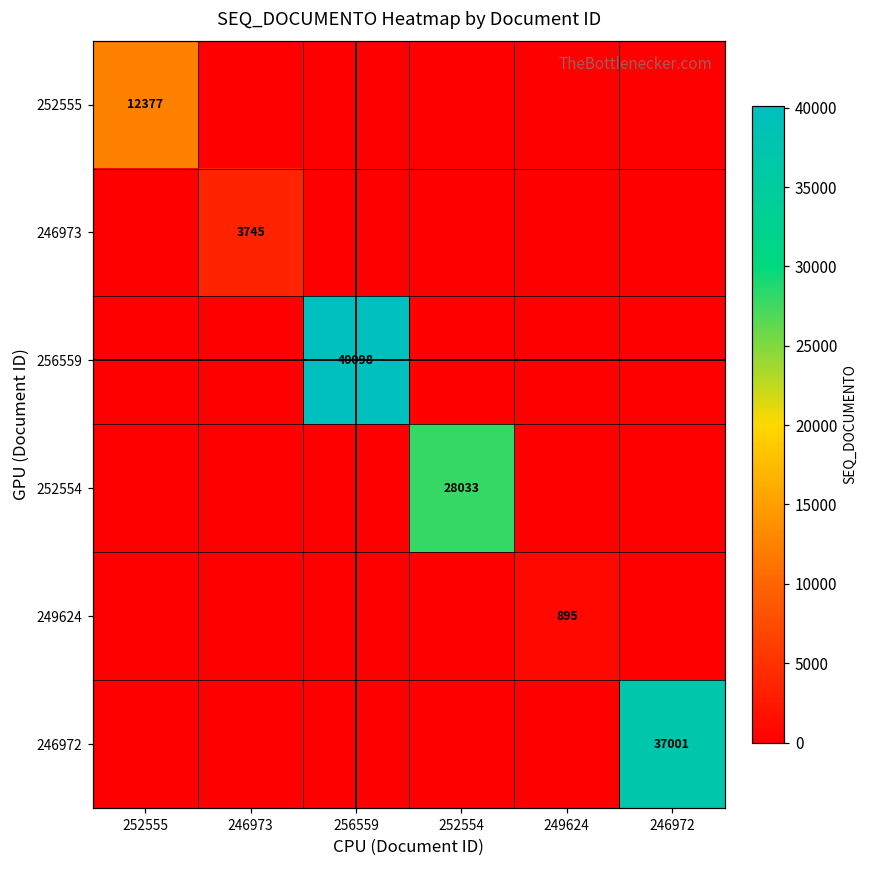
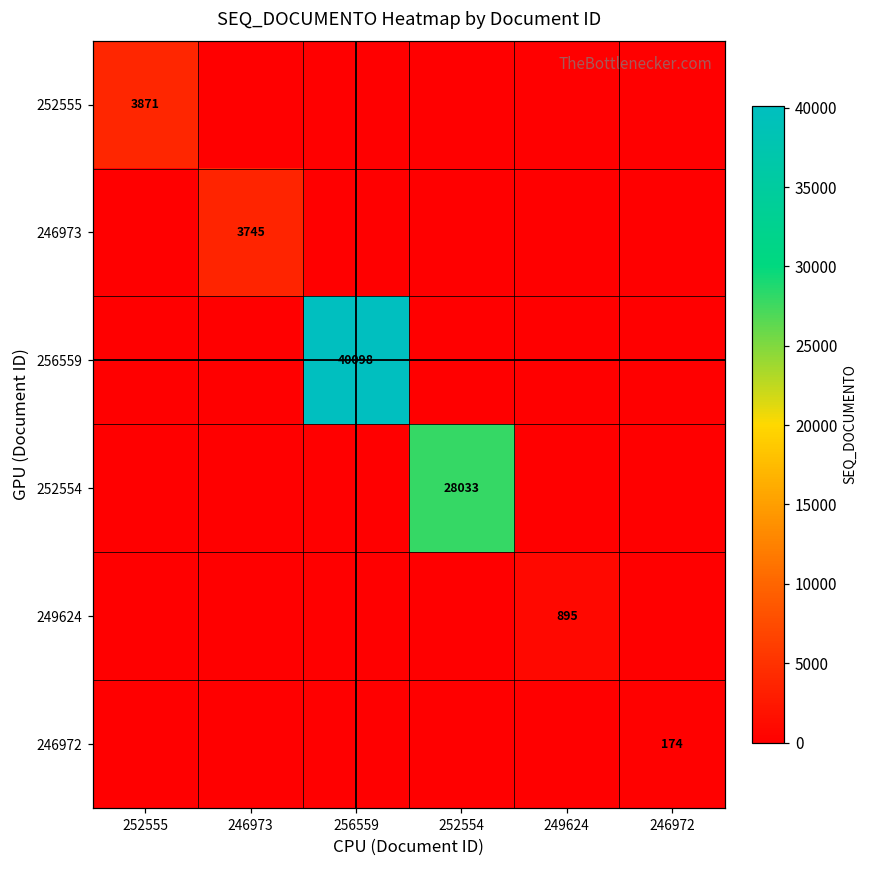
252555, 252555: 12377 -> 3871
246972, 246972: 37001 -> 174
